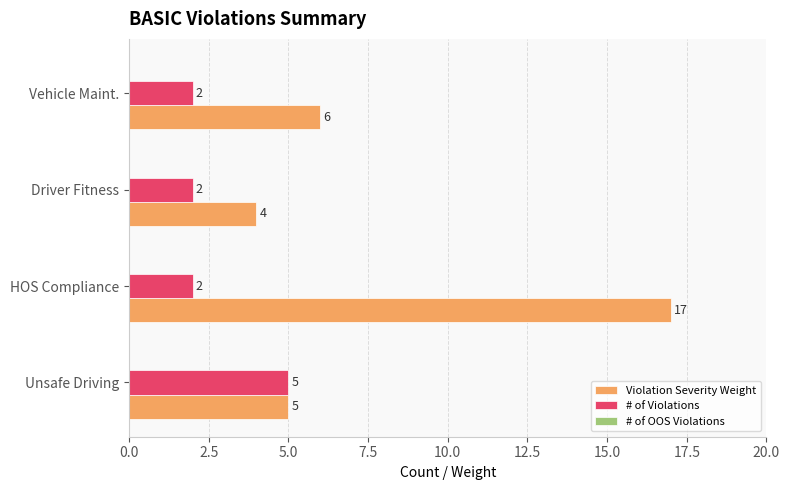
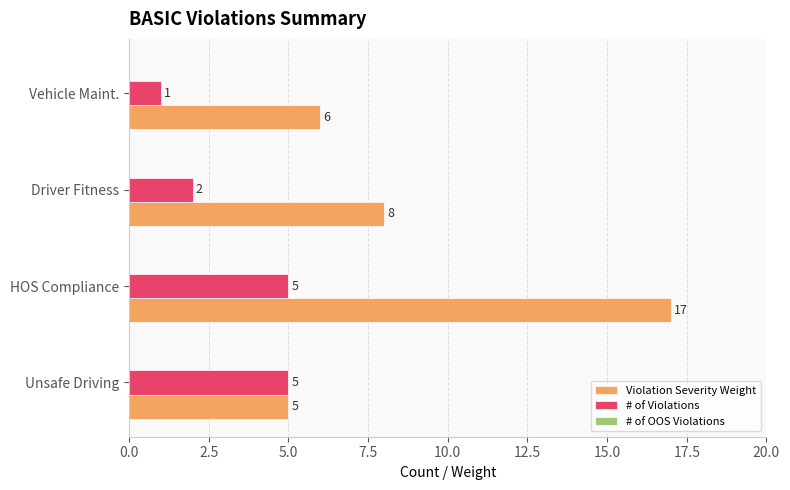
# of Violations, Vehicle Maint.: 2 -> 1
Violation Severity Weight, Driver Fitness: 4 -> 8
# of Violations, HOS Compliance: 2 -> 5
